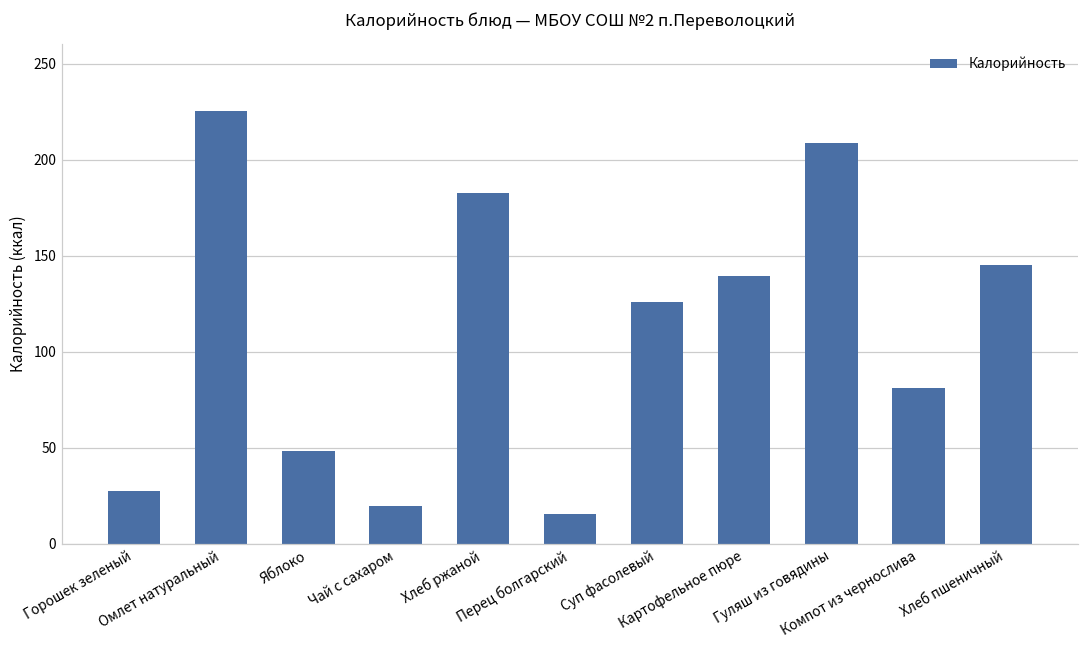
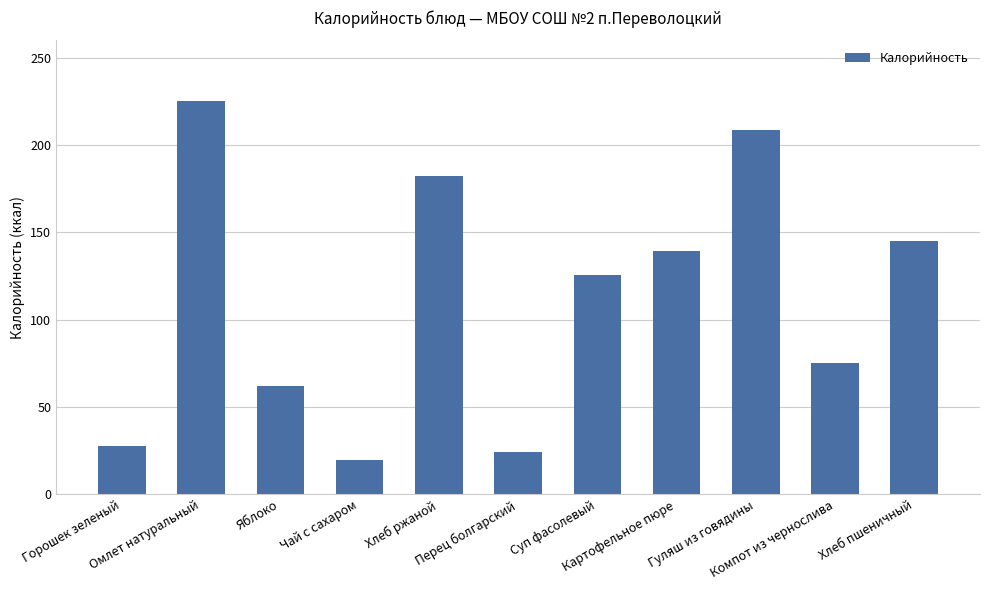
Яблоко: 48 -> 62
Перец болгарский: 15 -> 24
Компот из чернослива: 81 -> 75
